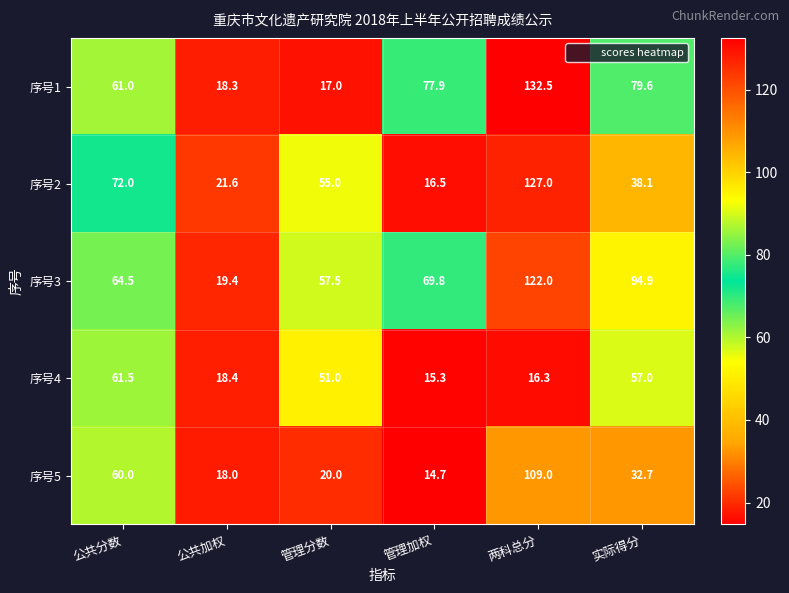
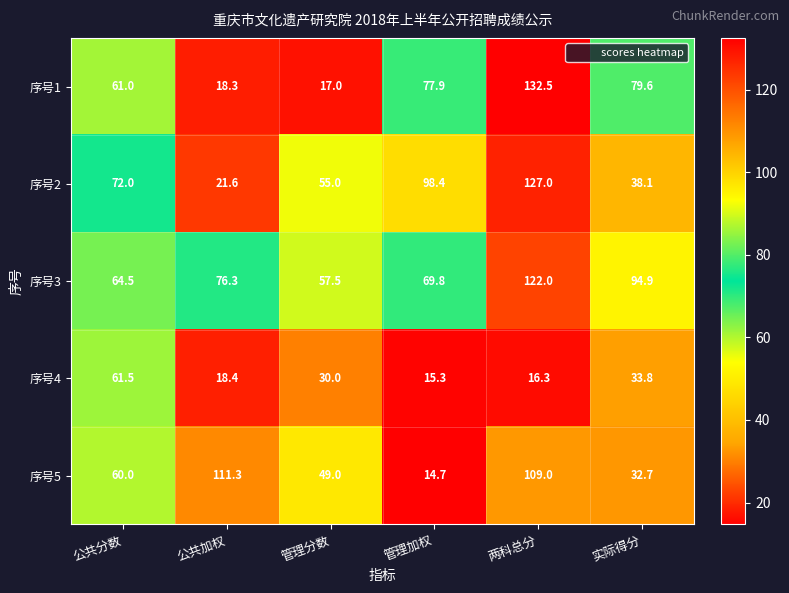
序号2, 管理加权: 16.5 -> 98.4
序号3, 公共加权: 19.4 -> 76.3
序号4, 管理分数: 51.0 -> 30.0
序号4, 实际得分: 57.0 -> 33.8
序号5, 公共加权: 18.0 -> 111.3
序号5, 管理分数: 20.0 -> 49.0
